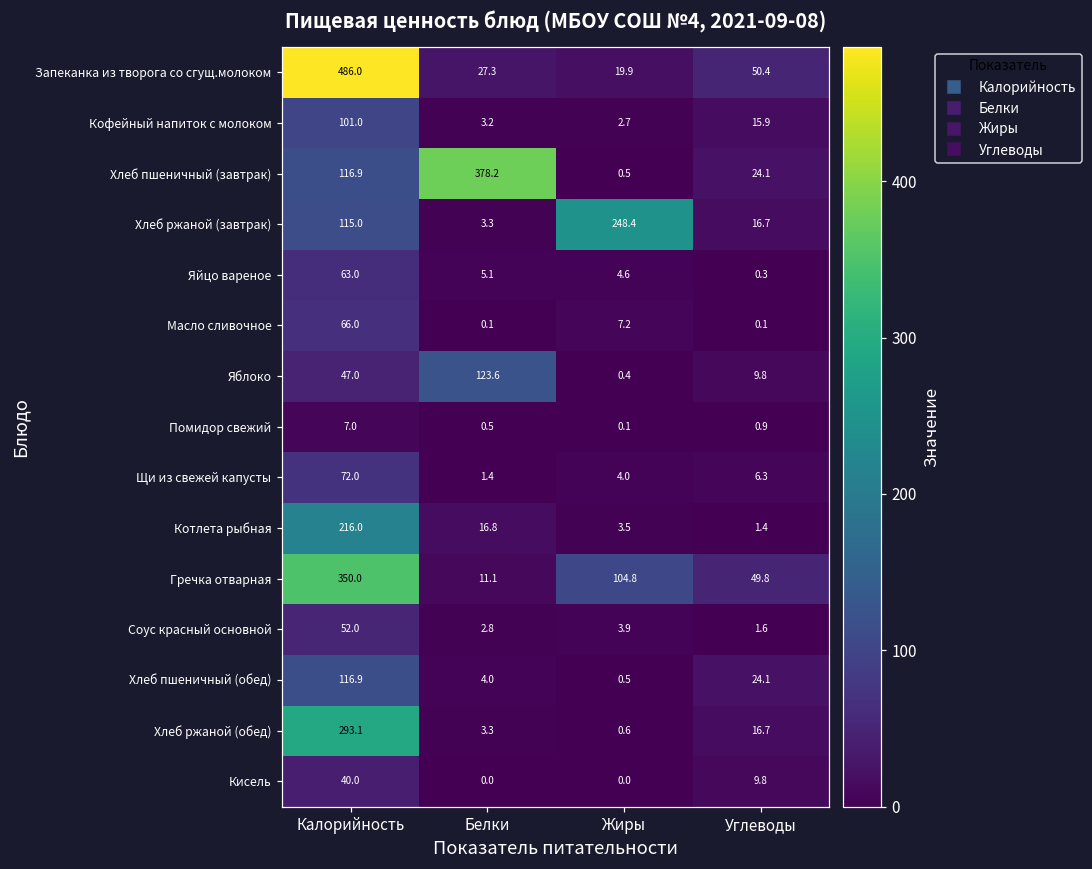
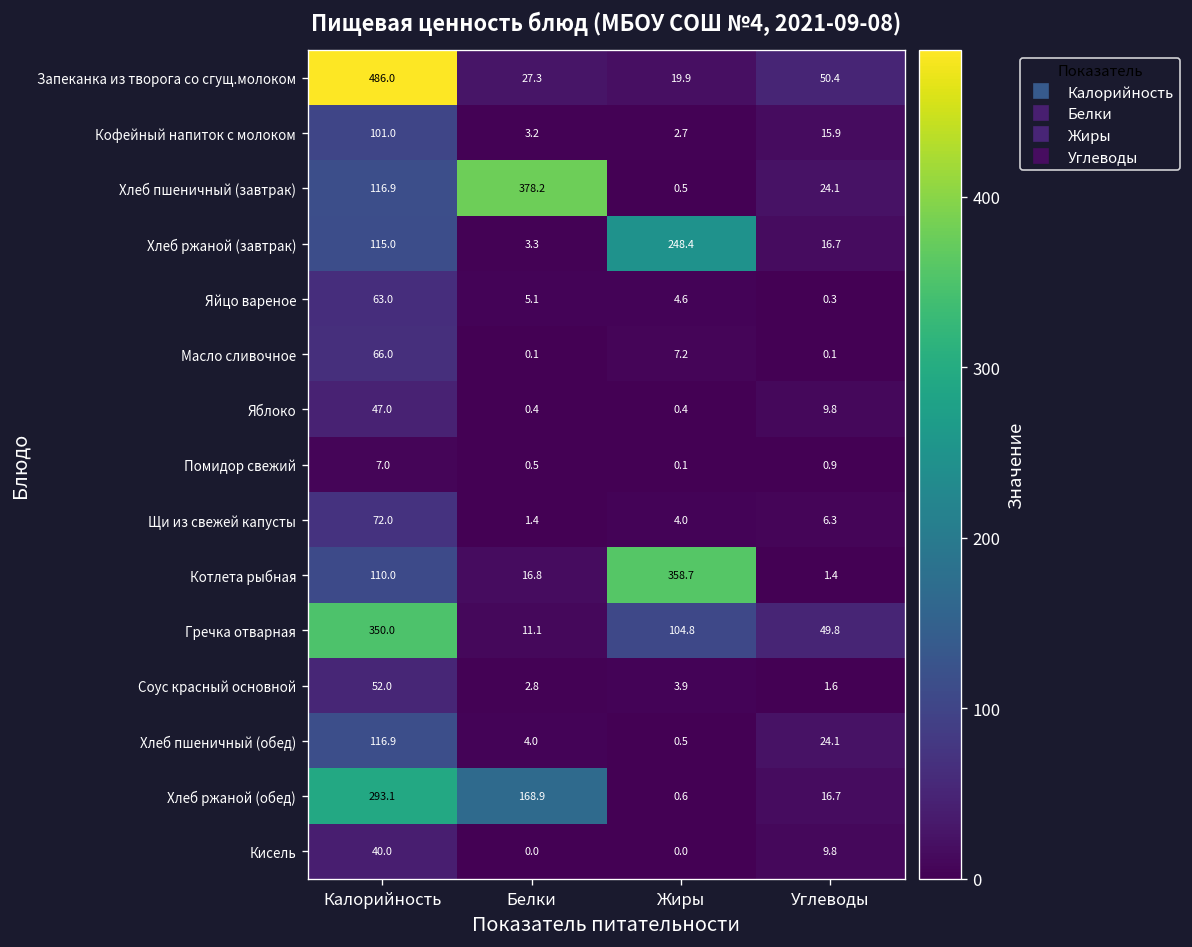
Яблоко, Белки: 123.6 -> 0.4
Котлета рыбная, Калорийность: 216.0 -> 110.0
Котлета рыбная, Жиры: 3.5 -> 358.7
Хлеб ржаной (обед), Белки: 3.3 -> 168.9
